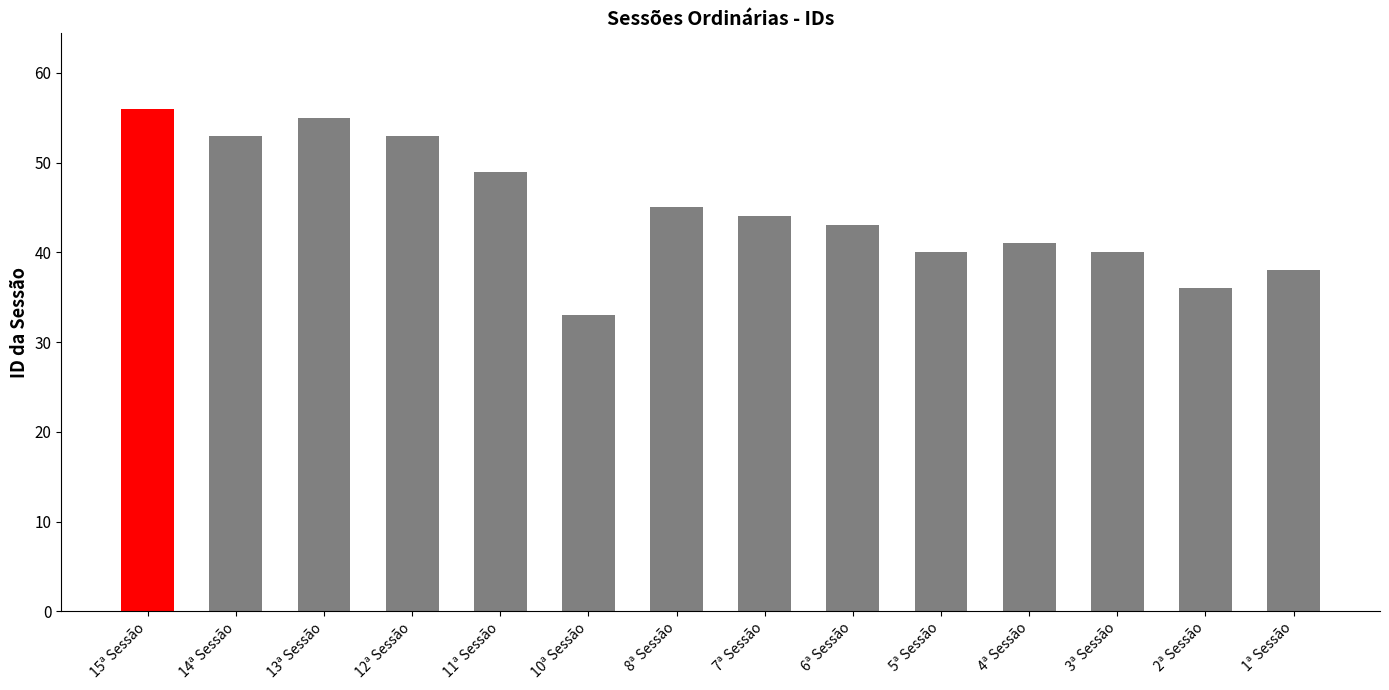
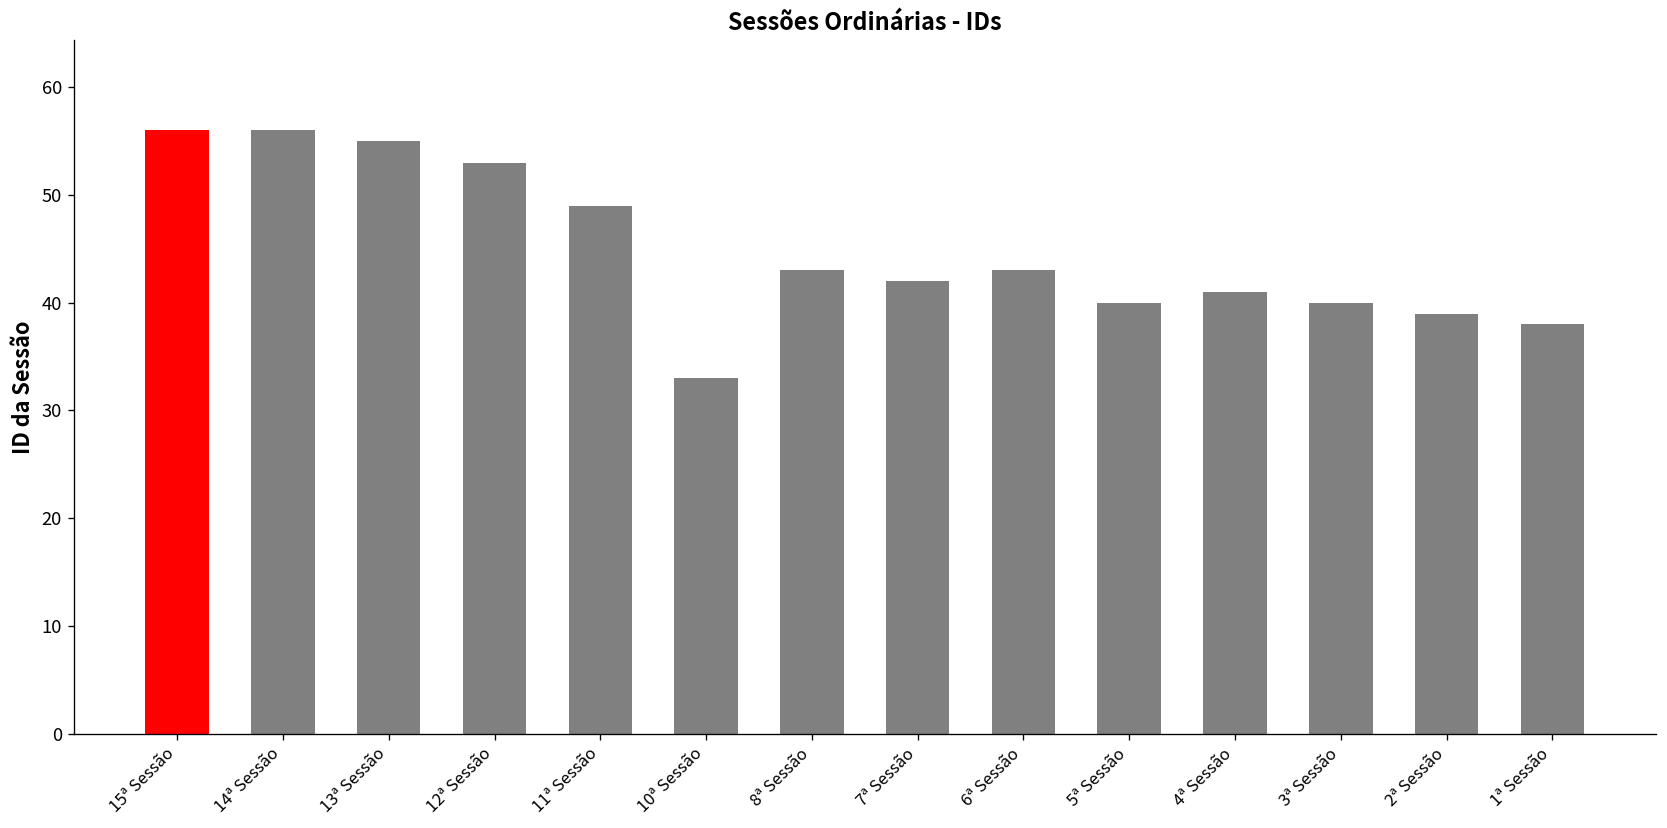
14ª Sessão: 53 -> 56
8ª Sessão: 45 -> 43
7ª Sessão: 44 -> 42
2ª Sessão: 36 -> 39
